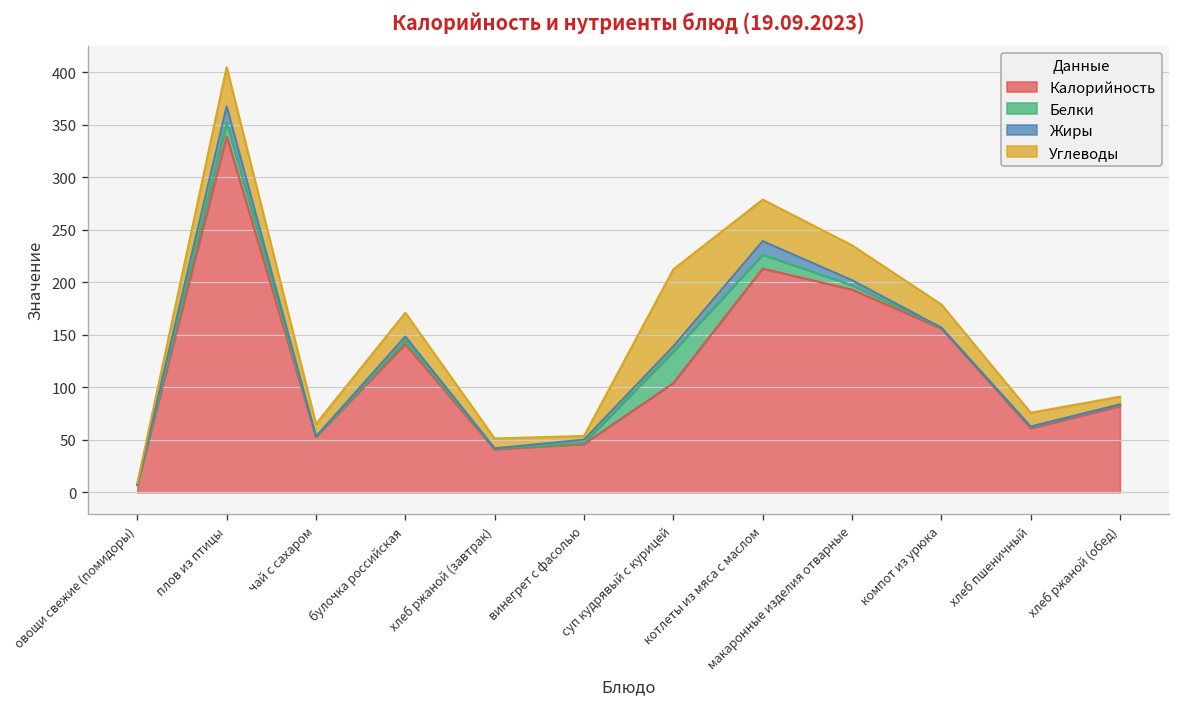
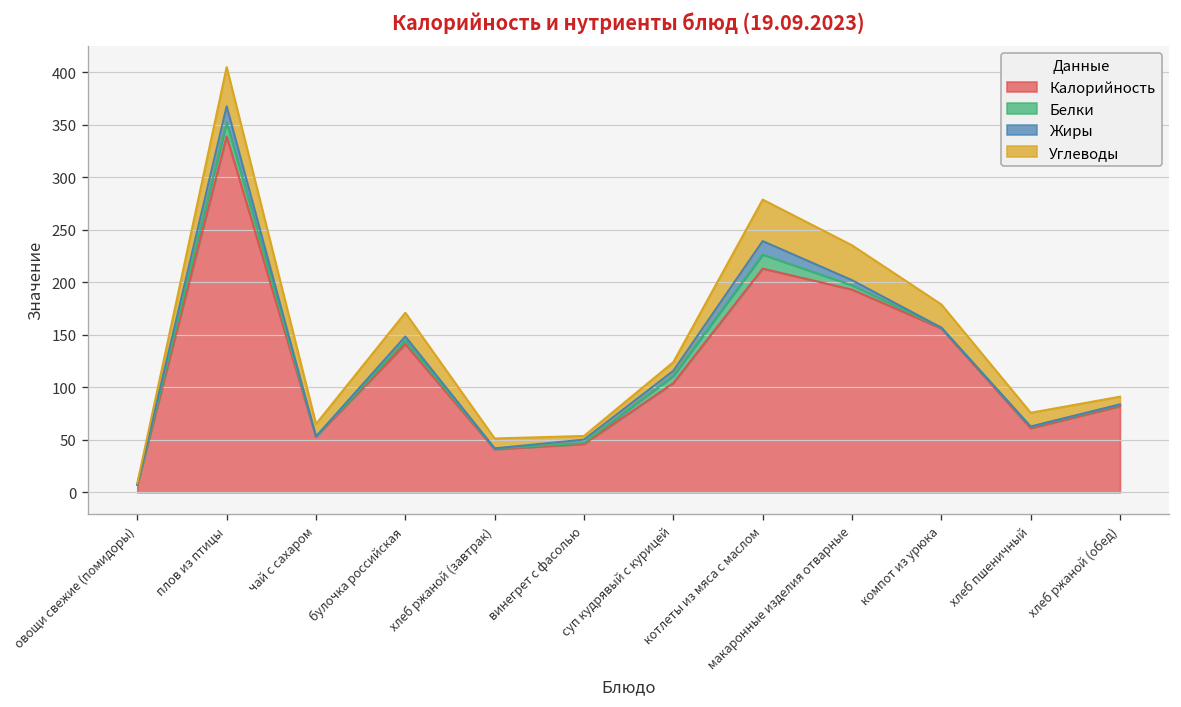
Белки, суп кудрявый с курицей: 30 -> 10
Углеводы, суп кудрявый с курицей: 70 -> 10
